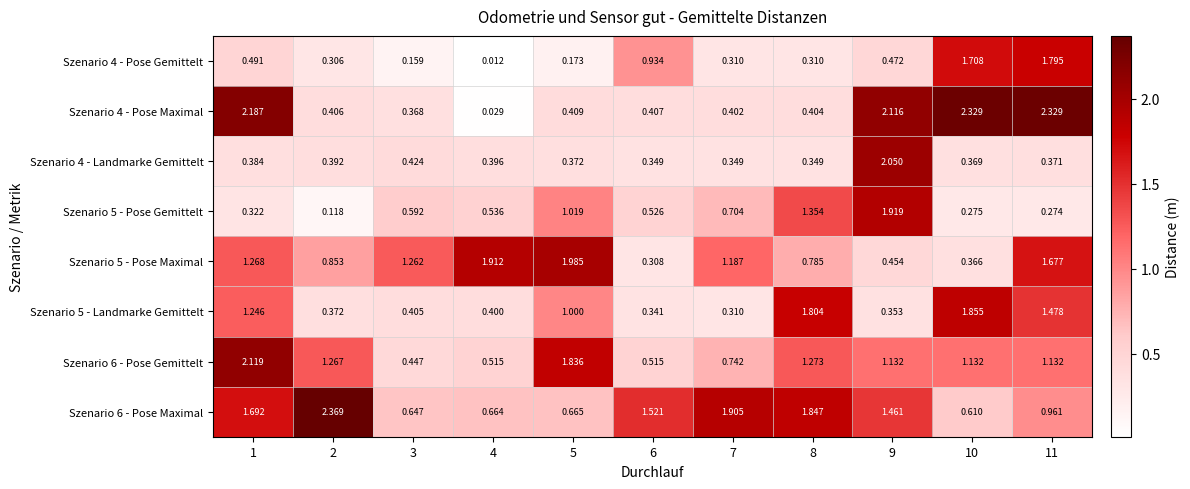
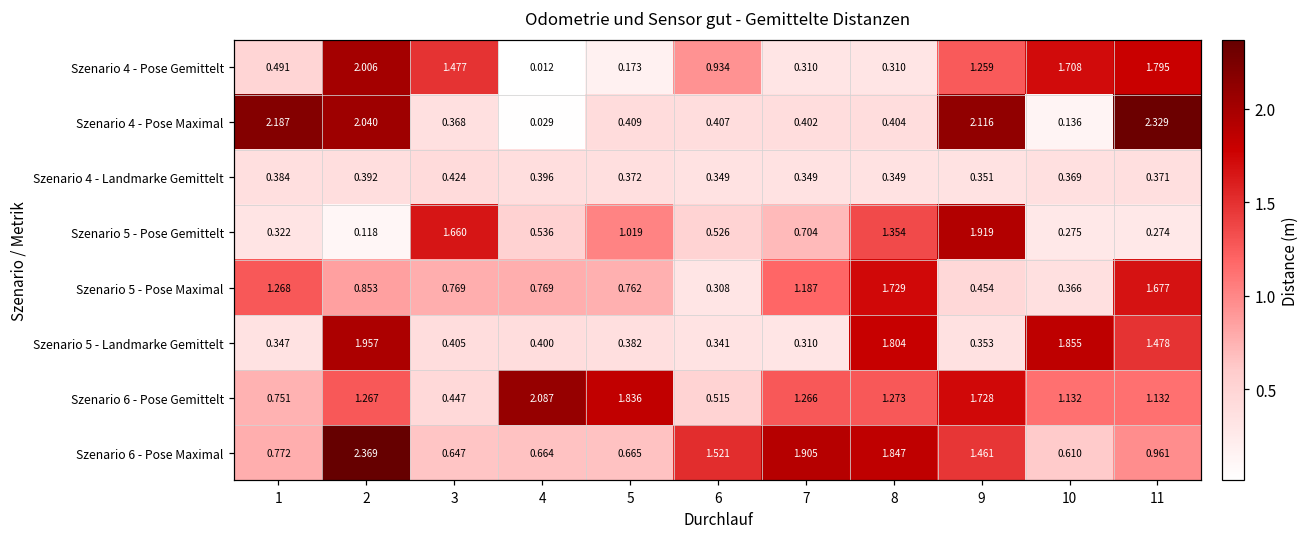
Szenario 4 - Pose Gemittelt, 2: 0.306 -> 2.006
Szenario 4 - Pose Gemittelt, 3: 0.159 -> 1.477
Szenario 4 - Pose Gemittelt, 9: 0.472 -> 1.259
Szenario 4 - Pose Maximal, 2: 0.406 -> 2.040
Szenario 4 - Pose Maximal, 10: 2.329 -> 0.136
Szenario 4 - Landmarke Gemittelt, 9: 2.050 -> 0.351
Szenario 5 - Pose Gemittelt, 3: 0.592 -> 1.660
Szenario 5 - Pose Maximal, 3: 1.262 -> 0.769
Szenario 5 - Pose Maximal, 4: 1.912 -> 0.769
Szenario 5 - Pose Maximal, 5: 1.985 -> 0.762
Szenario 5 - Pose Maximal, 8: 0.785 -> 1.729
Szenario 5 - Landmarke Gemittelt, 1: 1.246 -> 0.347
Szenario 5 - Landmarke Gemittelt, 2: 0.372 -> 1.957
Szenario 5 - Landmarke Gemittelt, 5: 1.000 -> 0.382
Szenario 6 - Pose Gemittelt, 1: 2.119 -> 0.751
Szenario 6 - Pose Gemittelt, 4: 0.515 -> 2.087
Szenario 6 - Pose Gemittelt, 7: 0.742 -> 1.266
Szenario 6 - Pose Gemittelt, 9: 1.132 -> 1.728
Szenario 6 - Pose Maximal, 1: 1.692 -> 0.772
